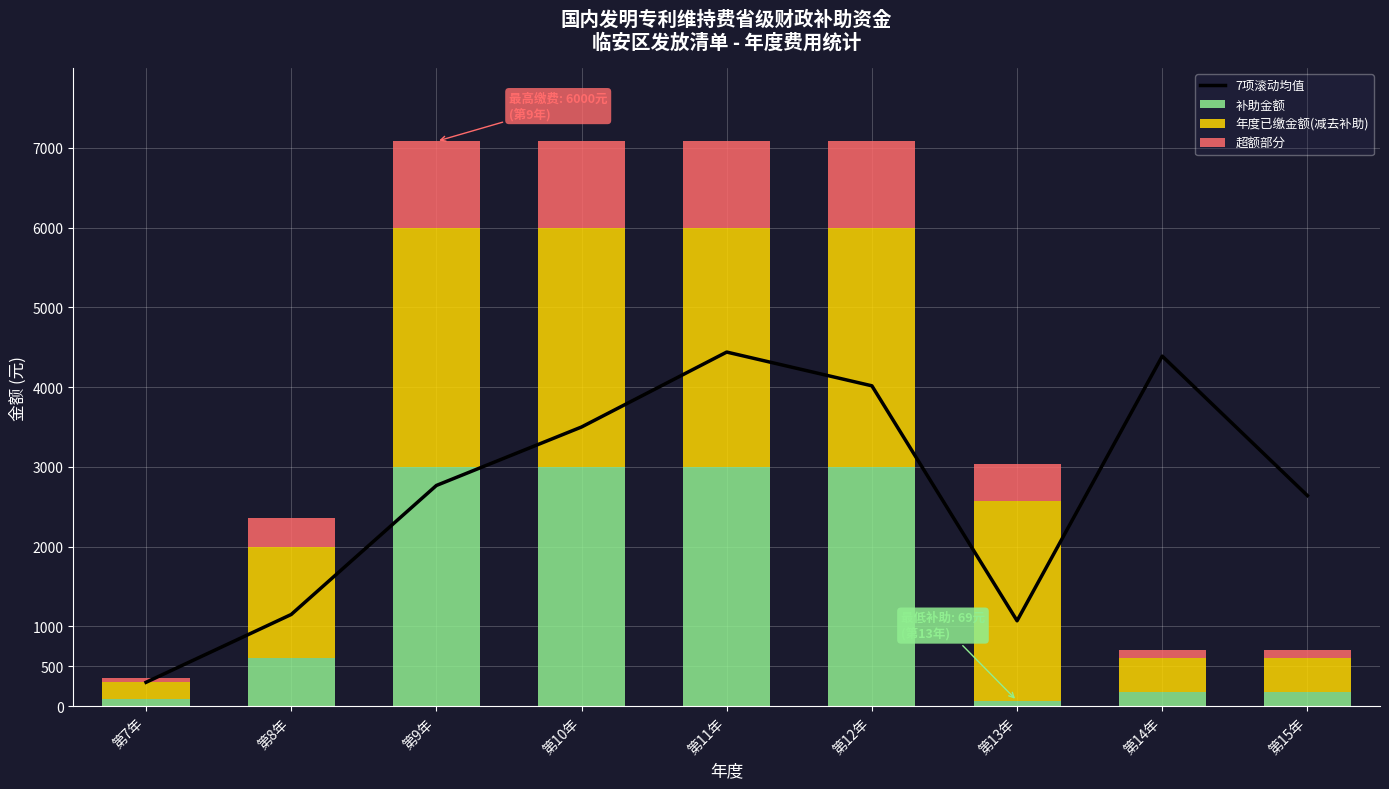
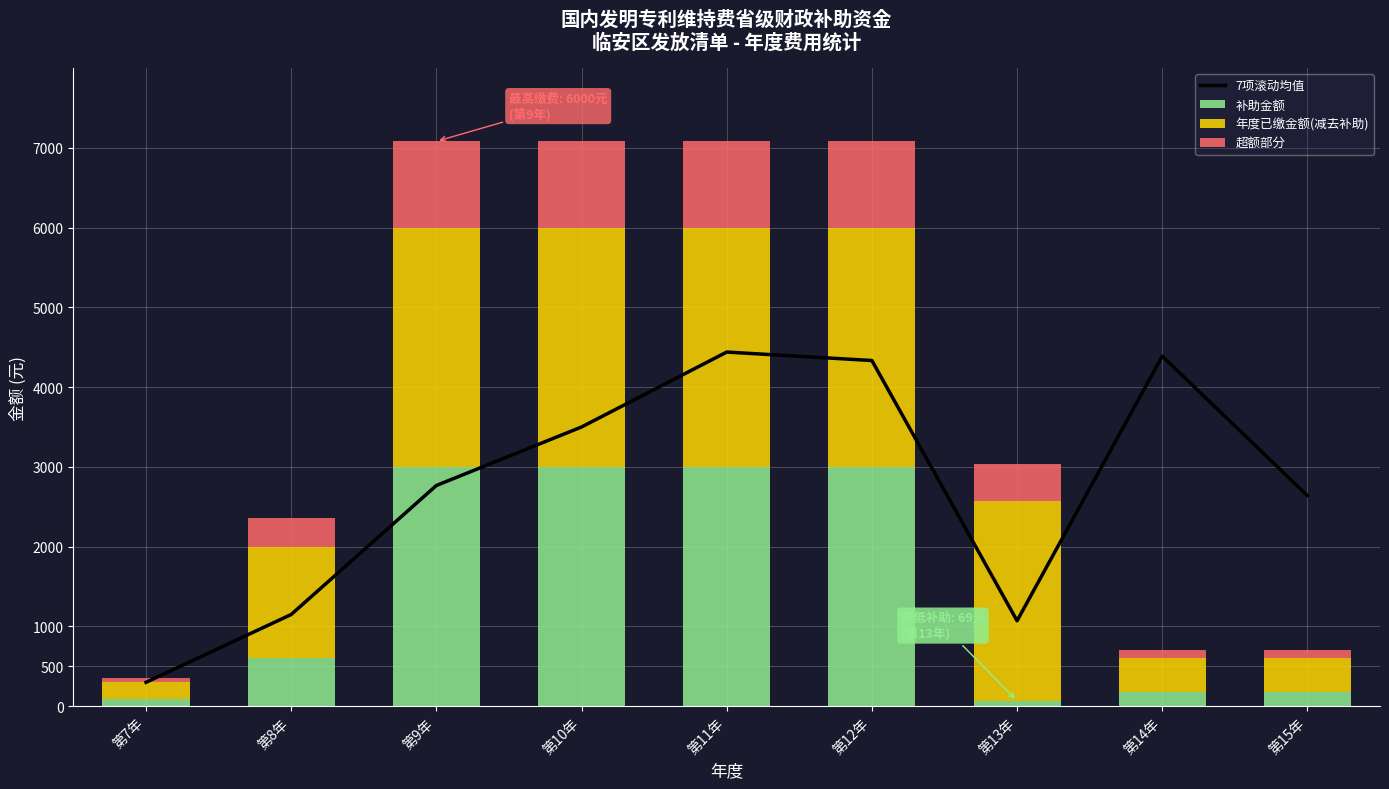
7项滚动均值, 第12年: 4000 -> 4300
